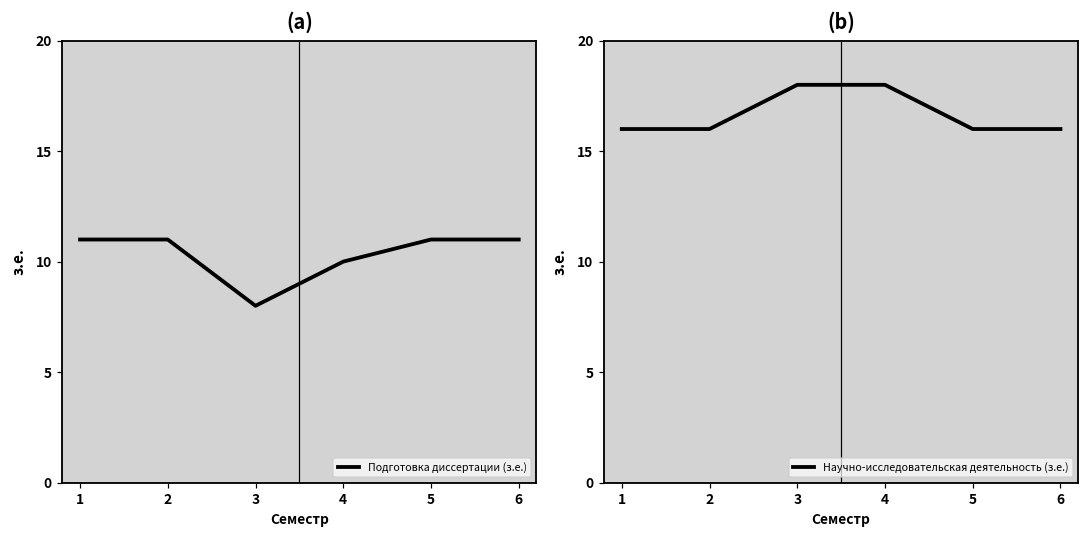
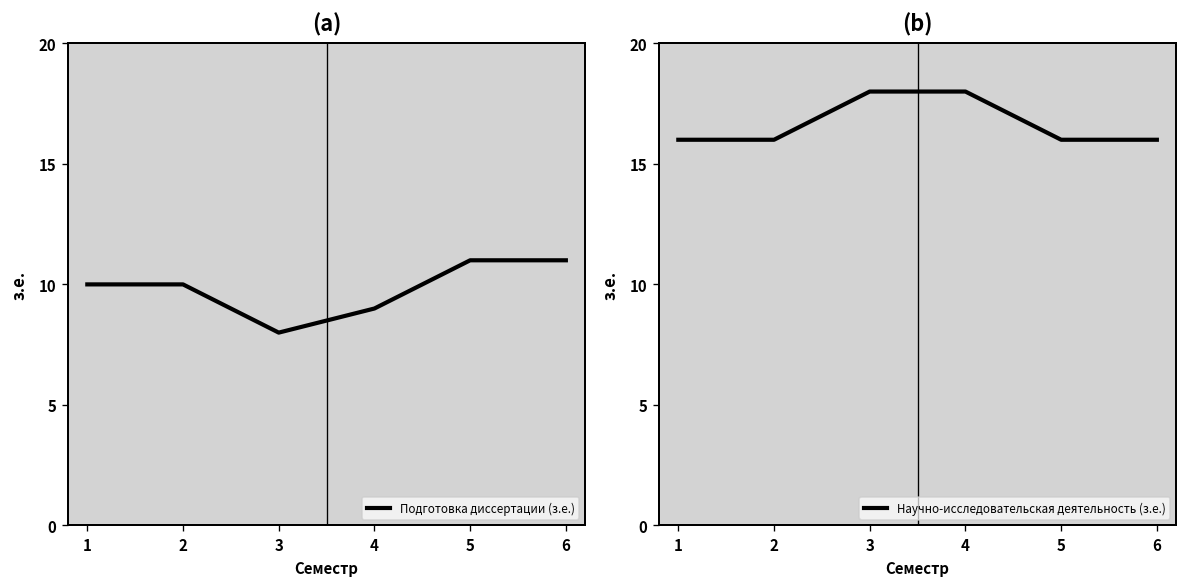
(a), 1: 11 -> 10
(a), 2: 11 -> 10
(a), 4: 10 -> 9
